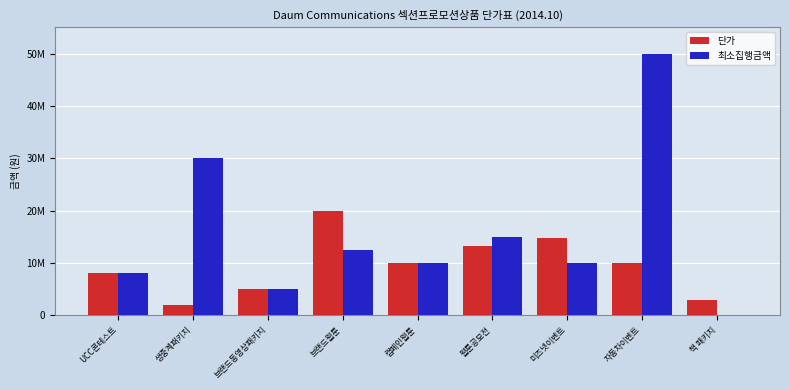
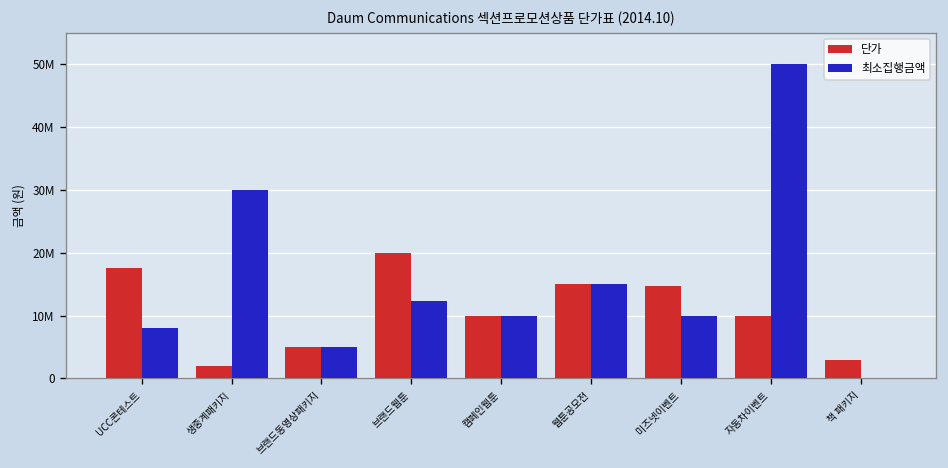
단가, UCC콘테스트: 8000000 -> 18000000
단가, 웹툰공모전: 13000000 -> 15000000
